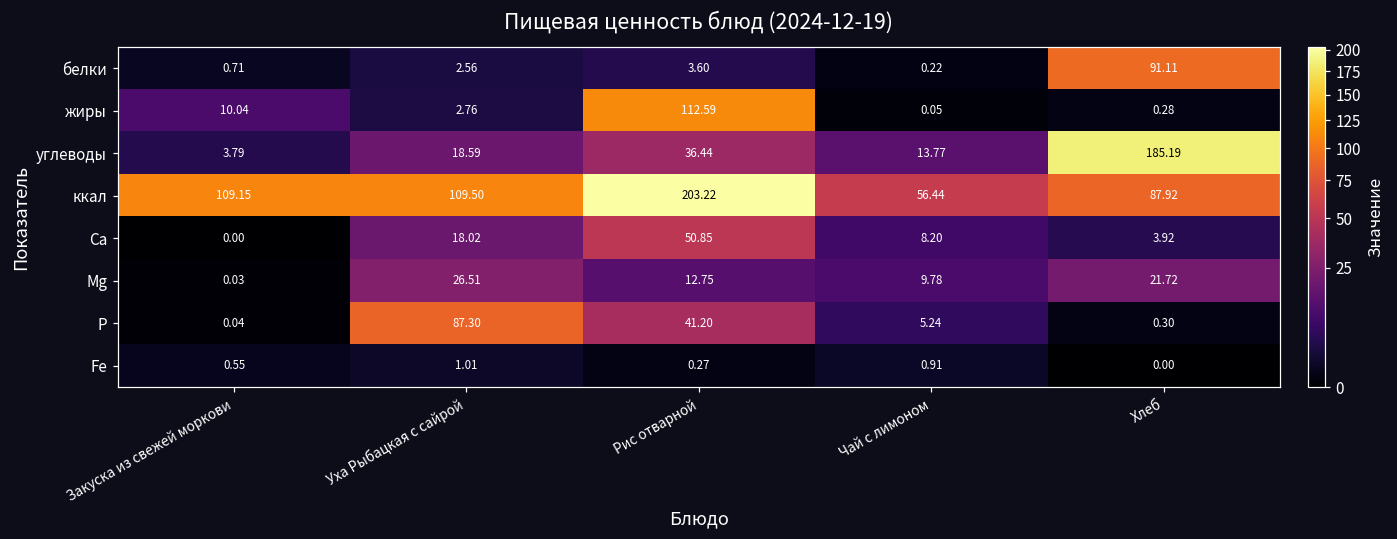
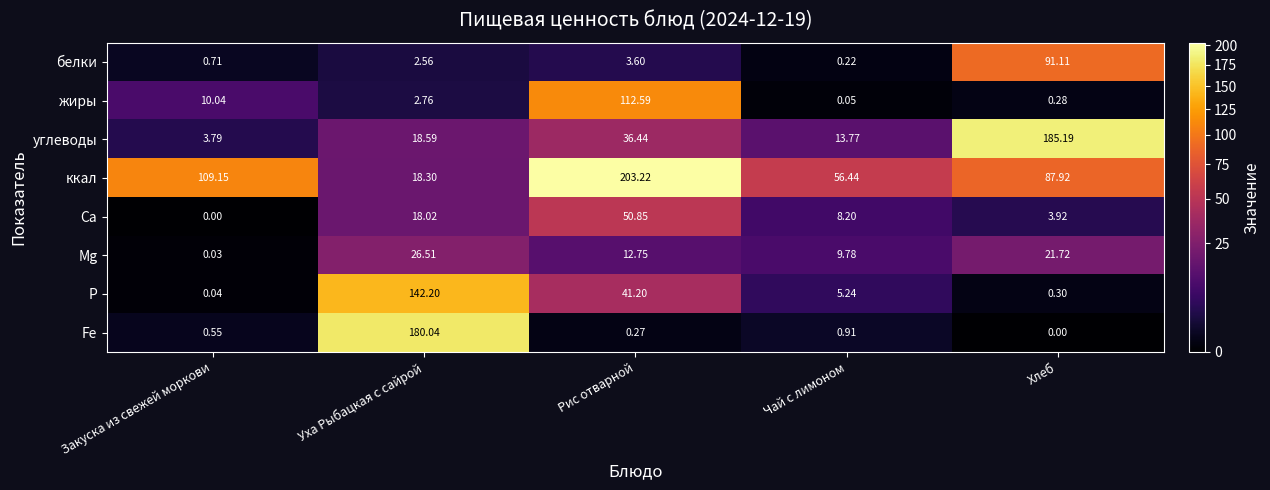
ккал, Уха Рыбацкая с сайрой: 109.50 -> 18.30
P, Уха Рыбацкая с сайрой: 87.30 -> 142.20
Fe, Уха Рыбацкая с сайрой: 1.01 -> 180.04
